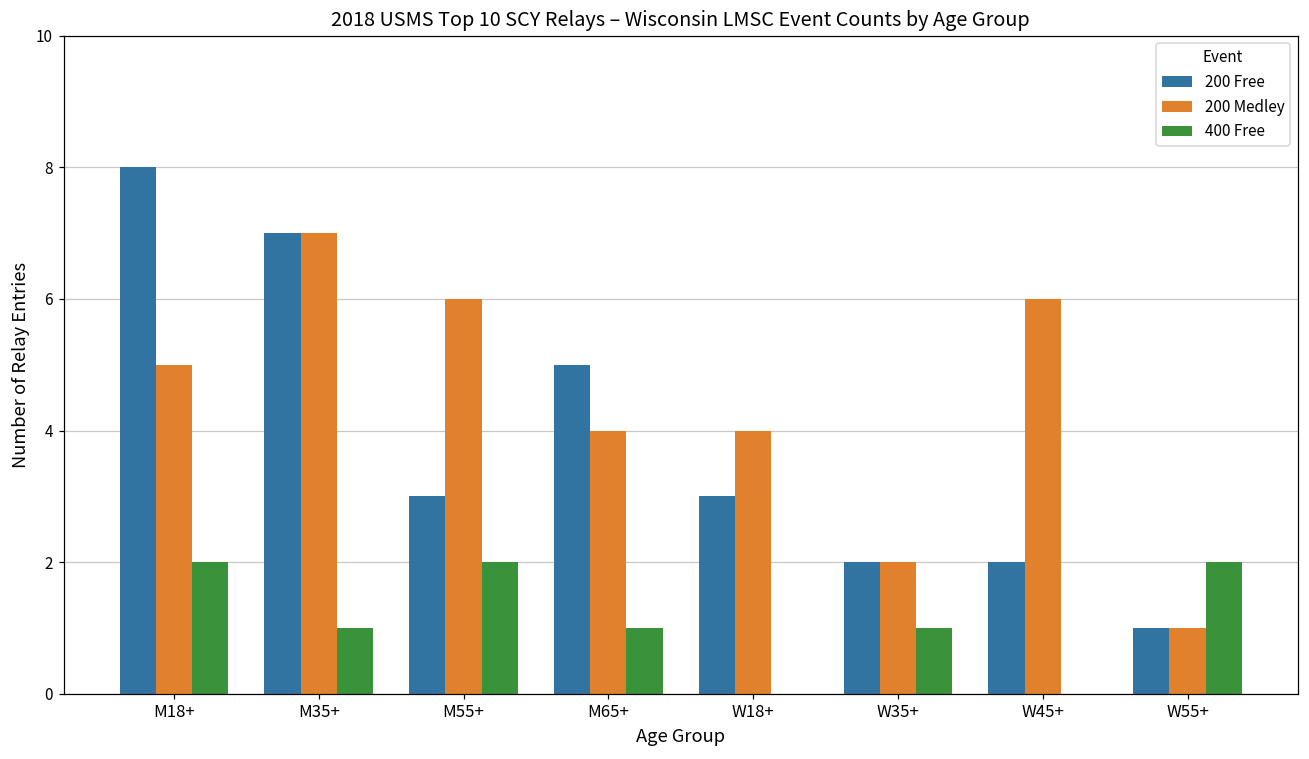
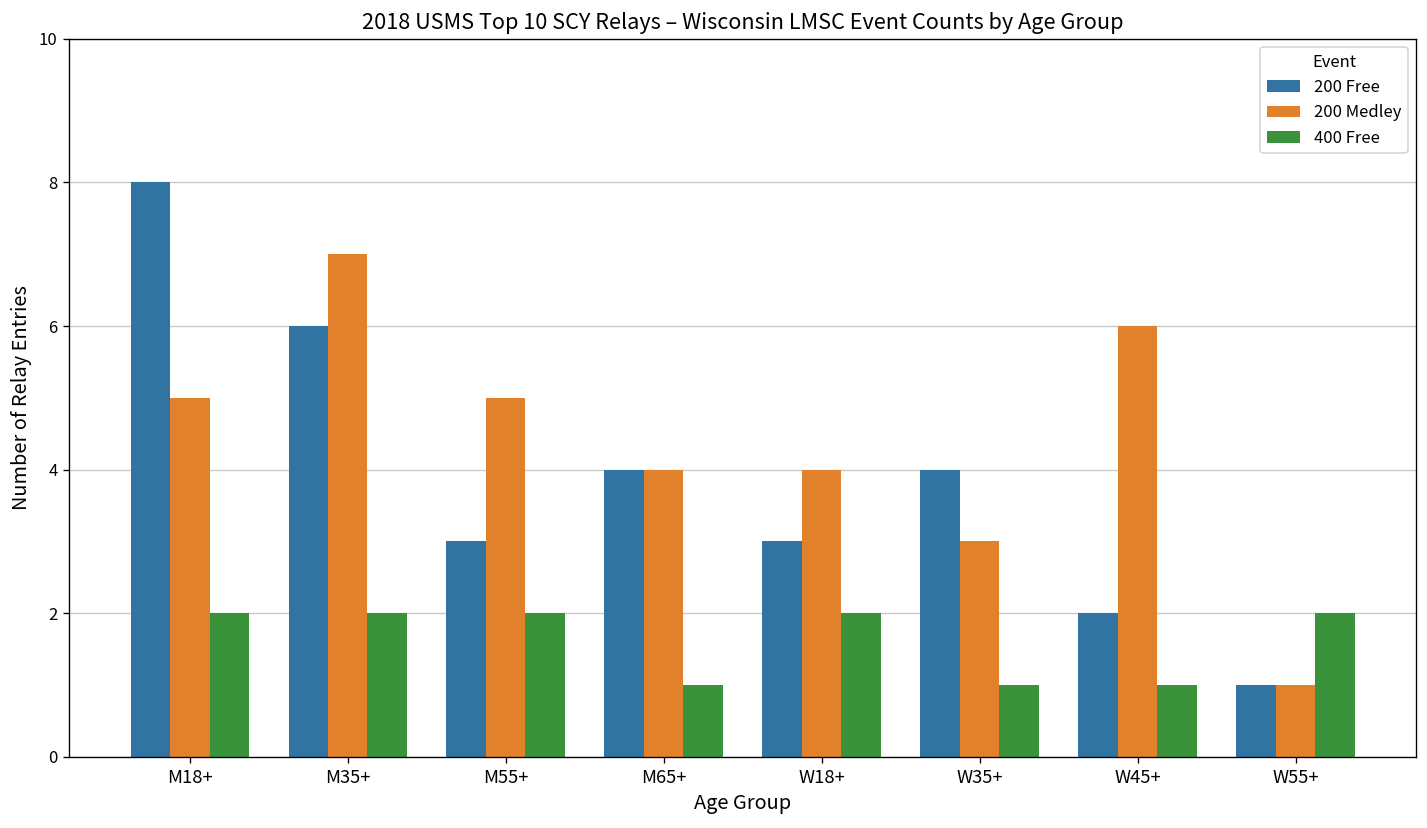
200 Free, M35+: 7 -> 6
400 Free, M35+: 1 -> 2
200 Medley, M55+: 6 -> 5
200 Free, M65+: 5 -> 4
400 Free, W18+: 0 -> 2
200 Free, W35+: 2 -> 4
200 Medley, W35+: 2 -> 3
400 Free, W45+: 0 -> 1
